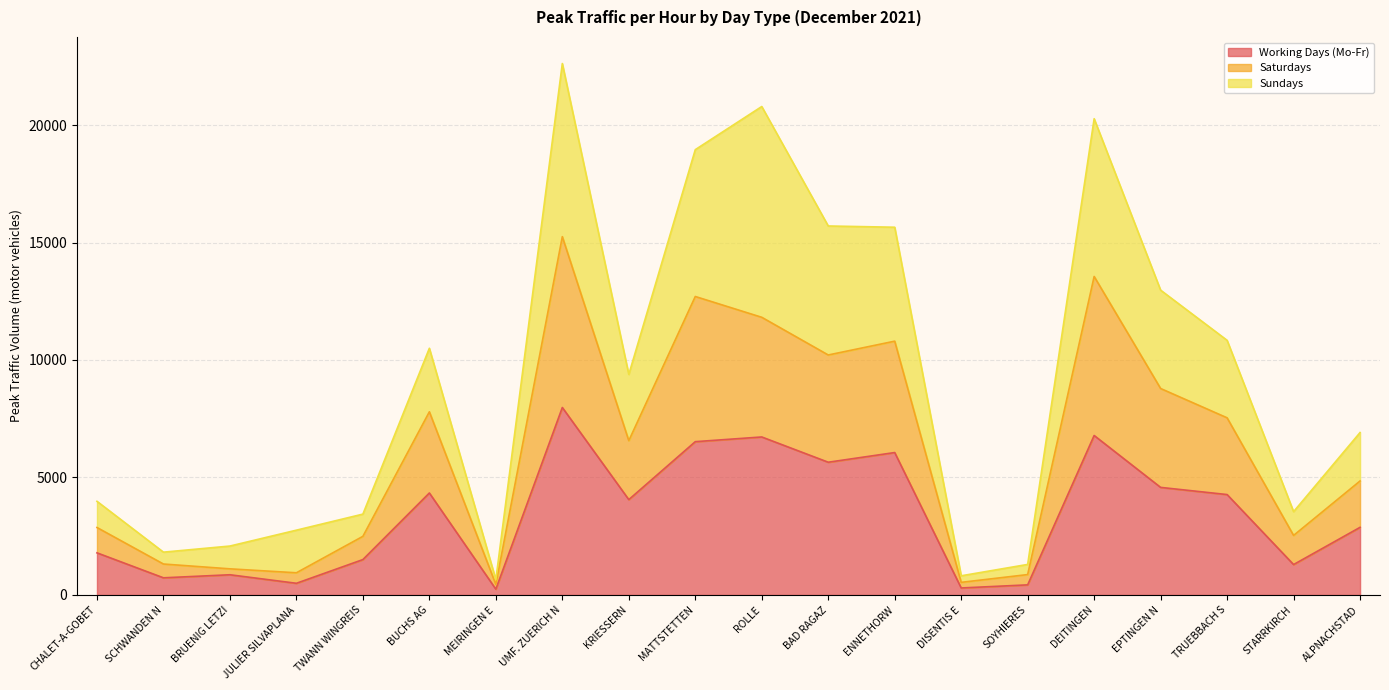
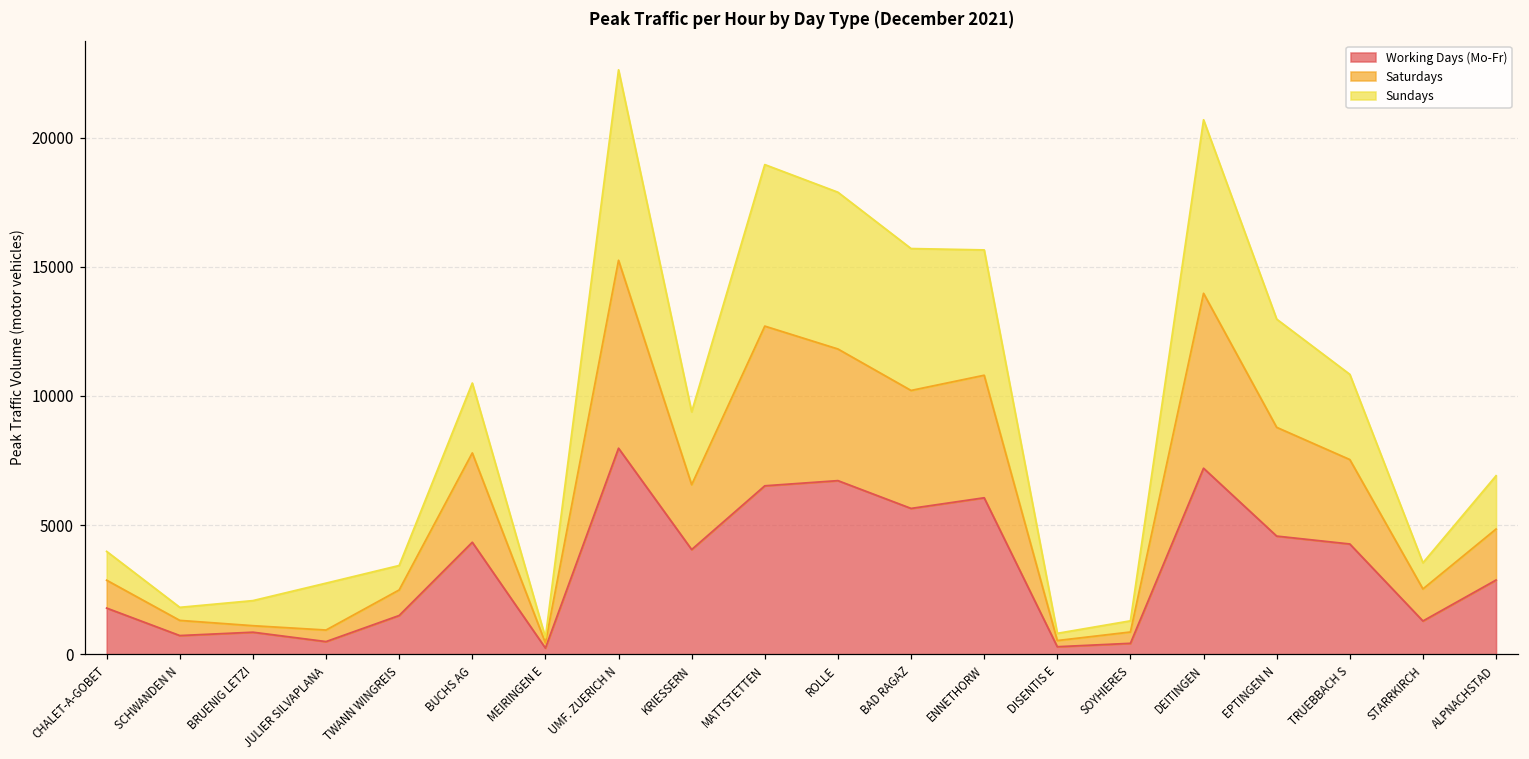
Sundays, ROLLE: 9000 -> 6100
Working Days (Mo-Fr), DEITINGEN: 6800 -> 7200
